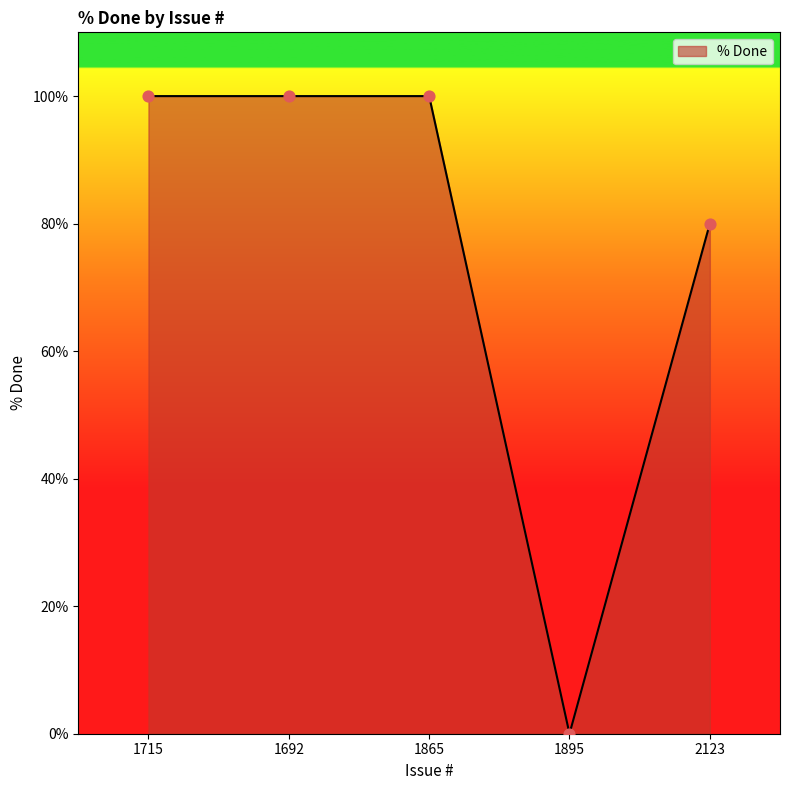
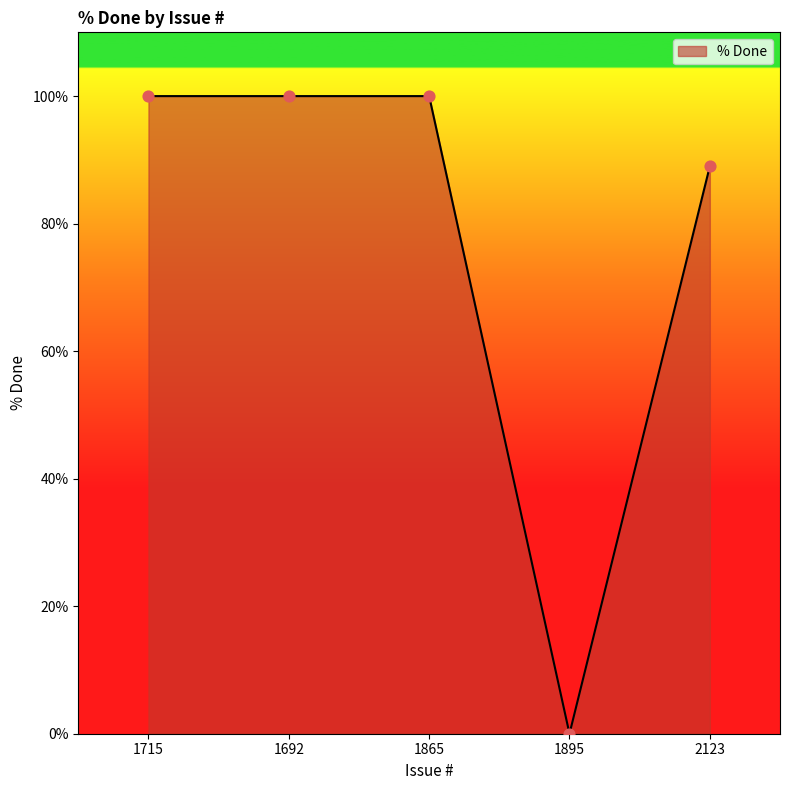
2123: 80% -> 89%
